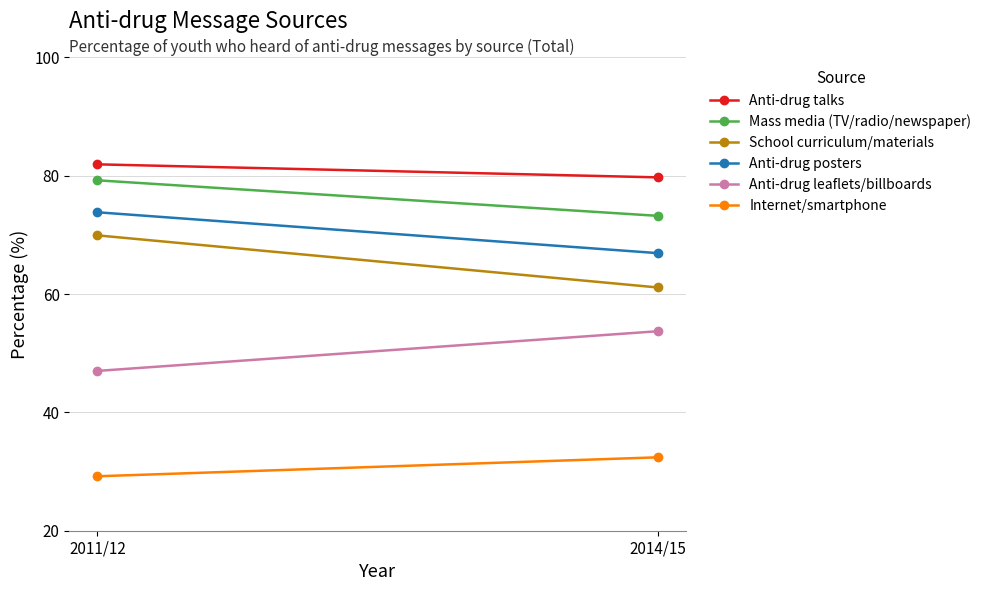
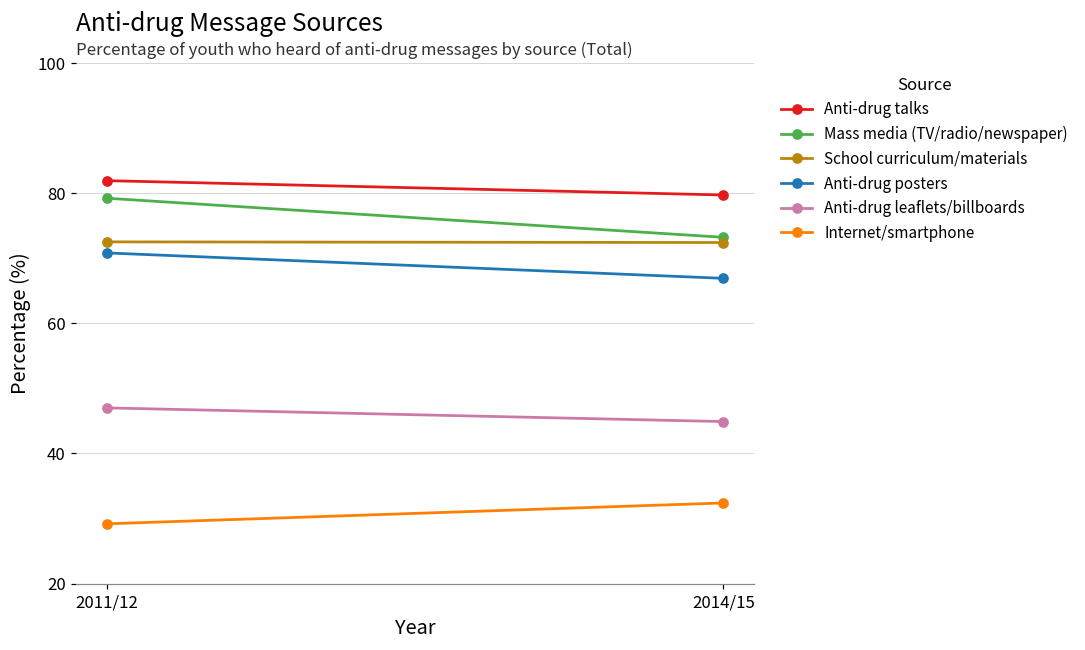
School curriculum/materials, 2011/12: 70 -> 73
Anti-drug posters, 2011/12: 74 -> 71
School curriculum/materials, 2014/15: 61 -> 72
Anti-drug leaflets/billboards, 2014/15: 54 -> 45
